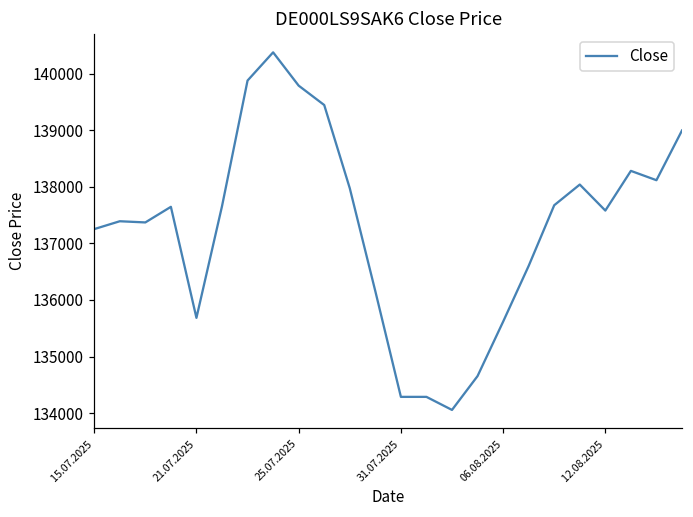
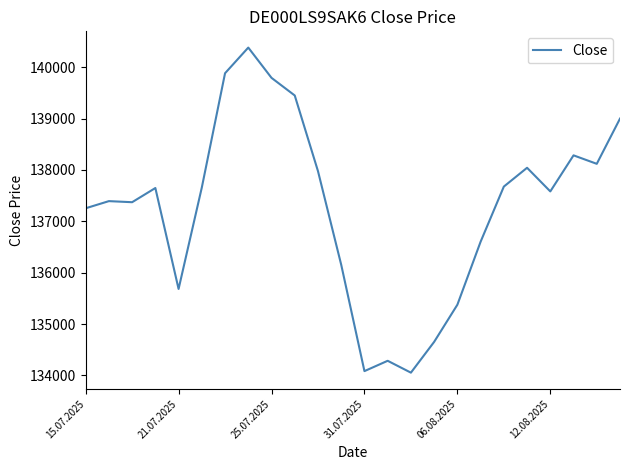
31.07.2025: 134300 -> 134100
06.08.2025: 135600 -> 135400
